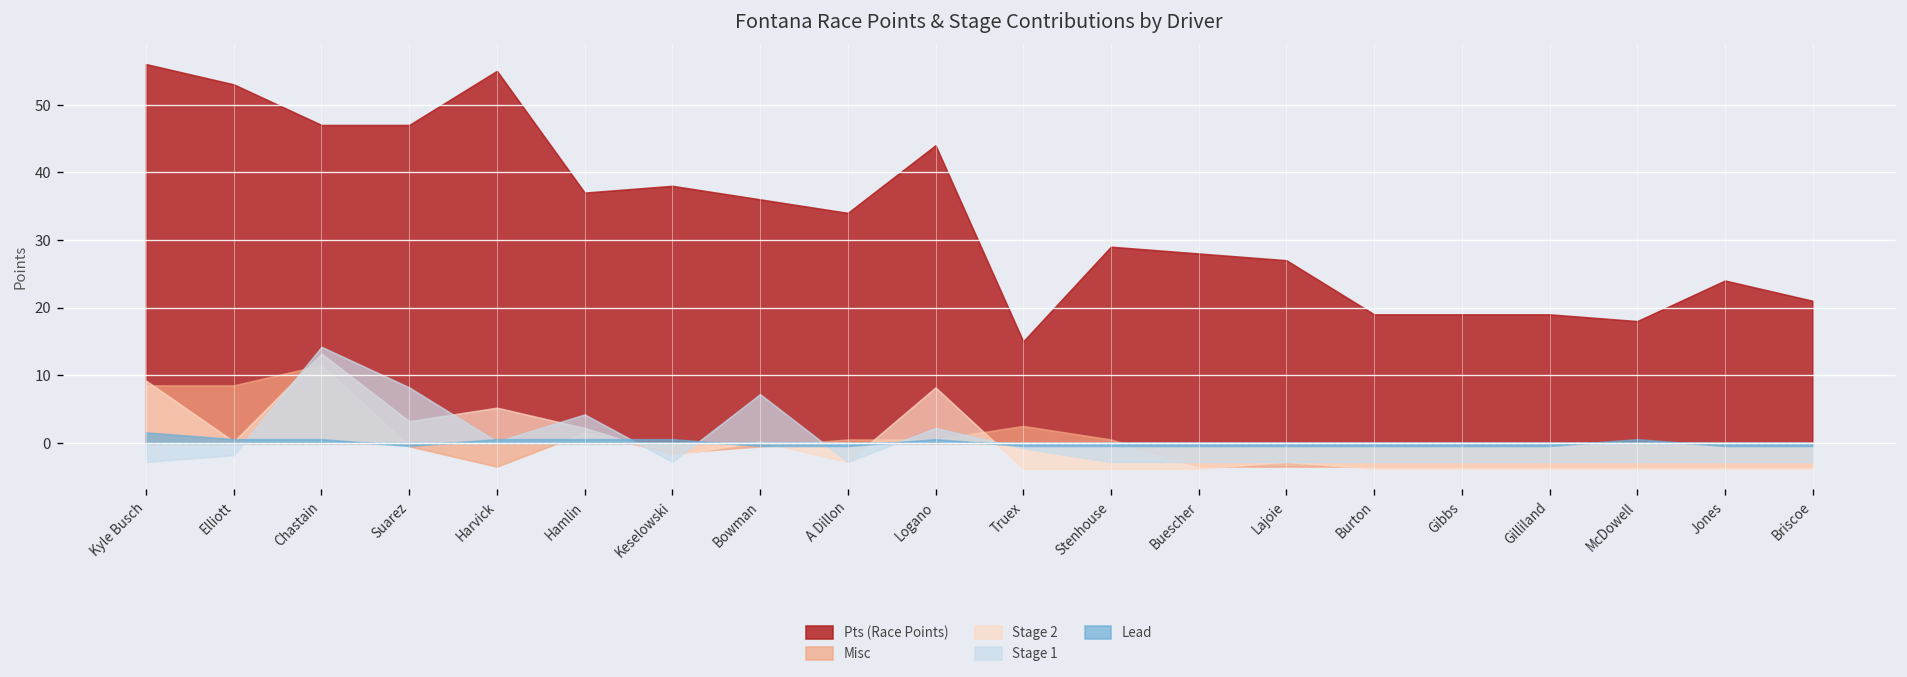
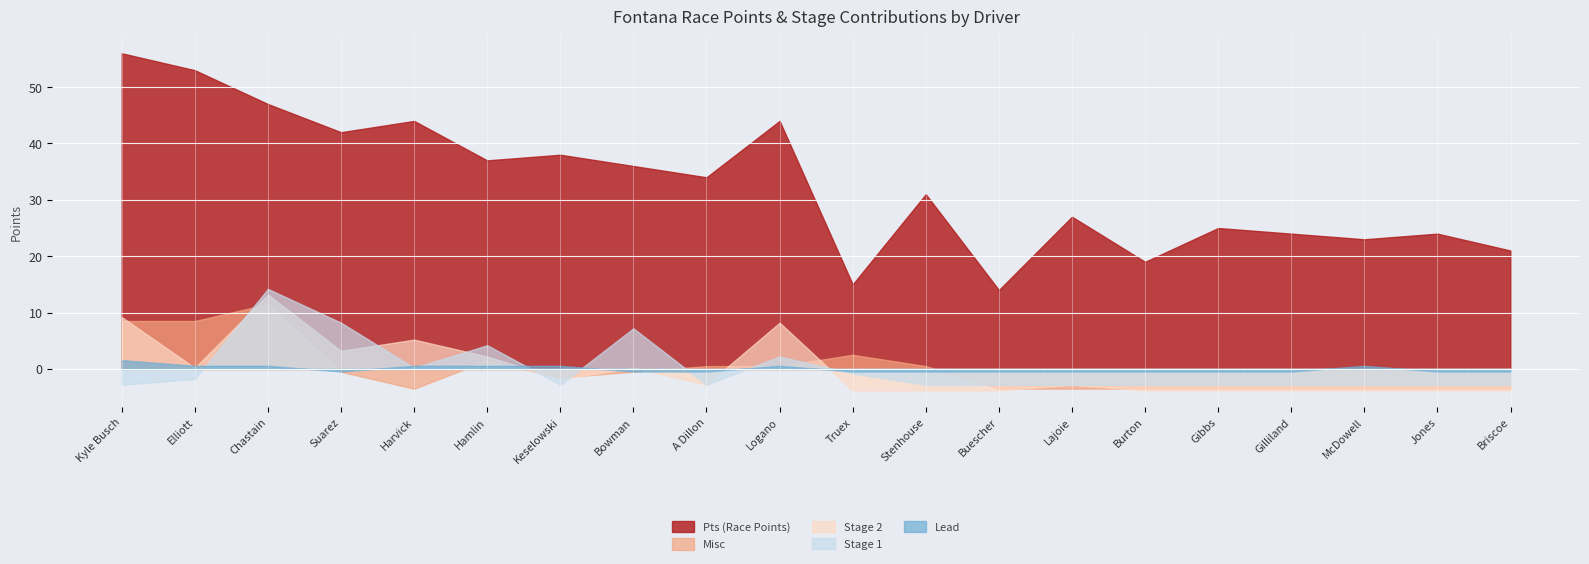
Pts (Race Points), Suarez: 47 -> 42
Pts (Race Points), Harvick: 55 -> 44
Pts (Race Points), Stenhouse: 29 -> 31
Pts (Race Points), Buescher: 28 -> 14
Pts (Race Points), Gibbs: 19 -> 25
Pts (Race Points), Gilliland: 19 -> 24
Pts (Race Points), McDowell: 18 -> 23
